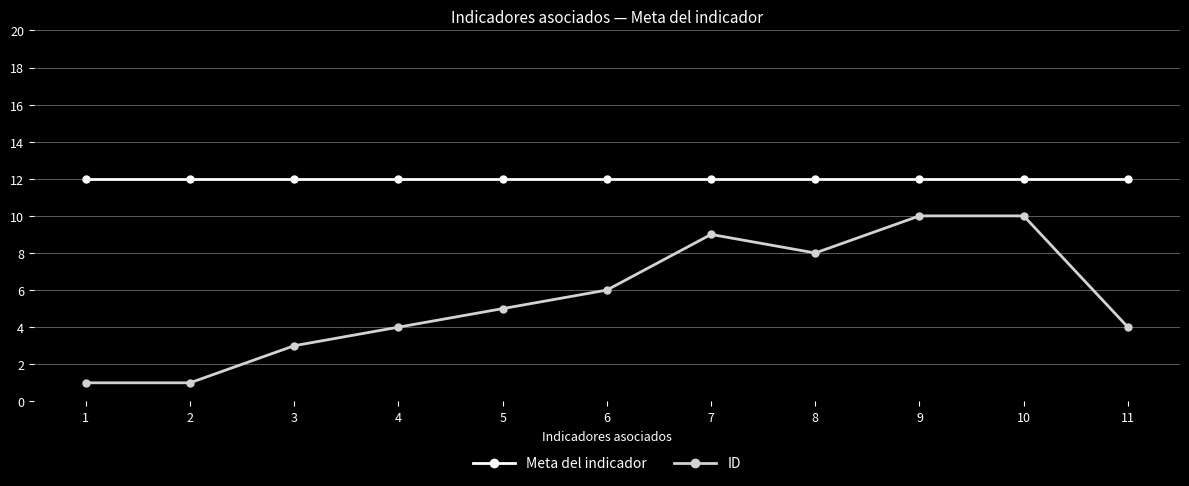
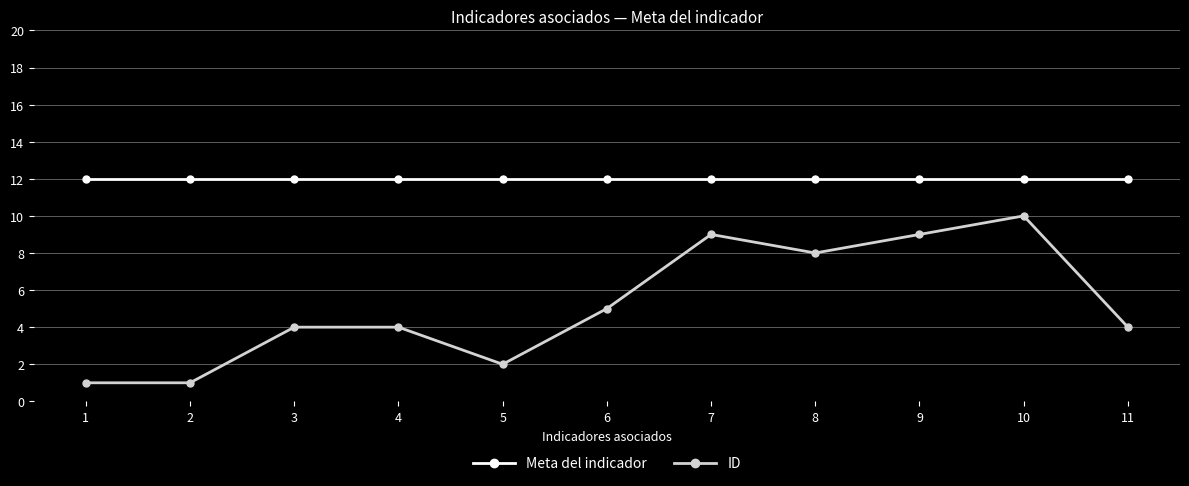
ID, 3: 3 -> 4
ID, 5: 5 -> 2
ID, 6: 6 -> 5
ID, 9: 10 -> 9
